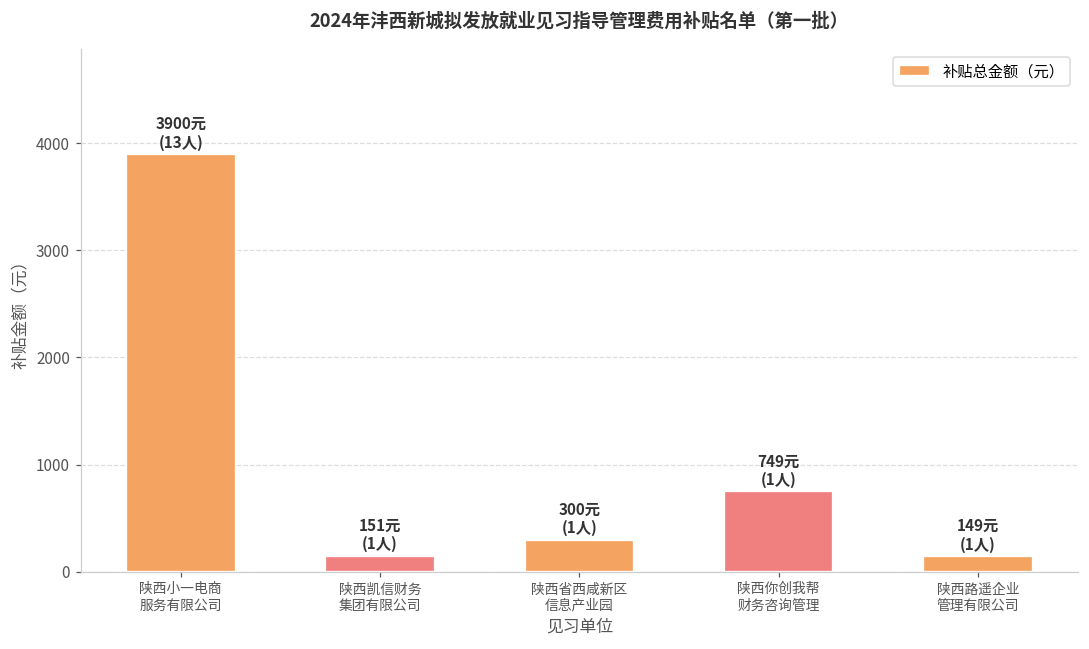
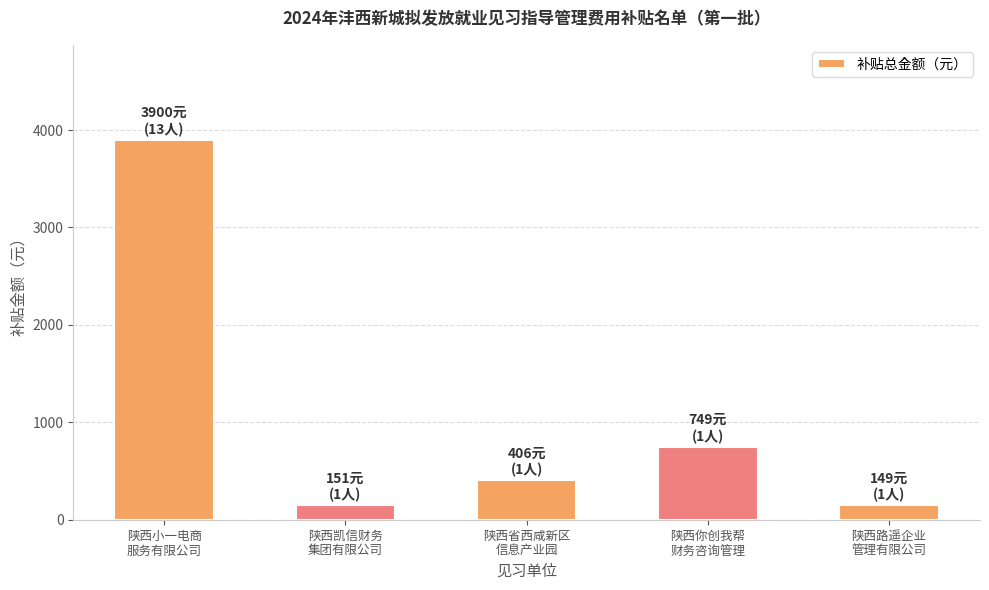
补贴总金额（元）, 陕西省西咸新区 信息产业园: 300元 -> 406元
